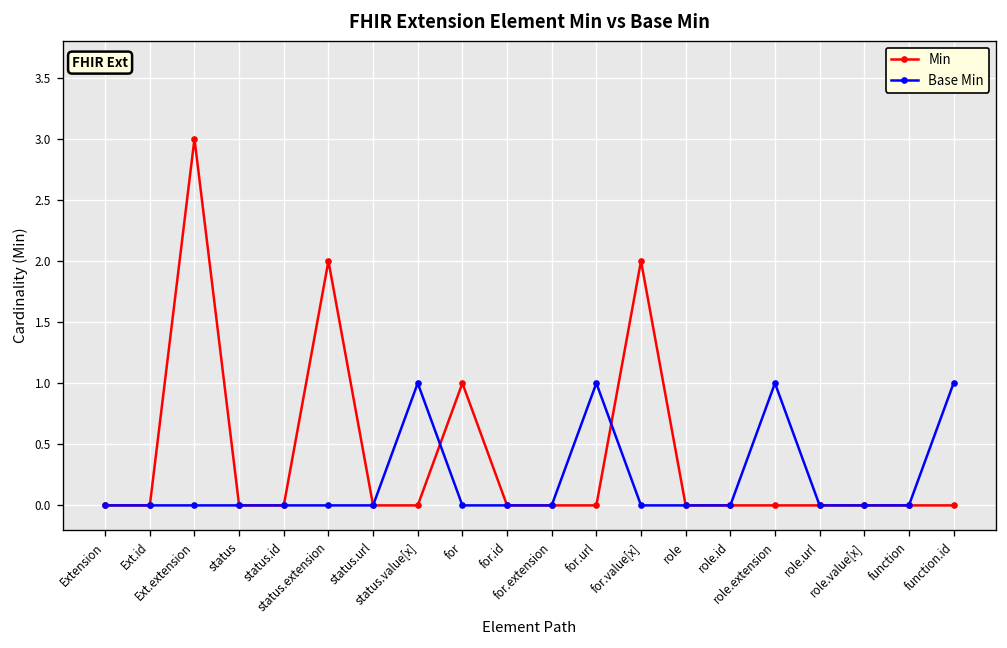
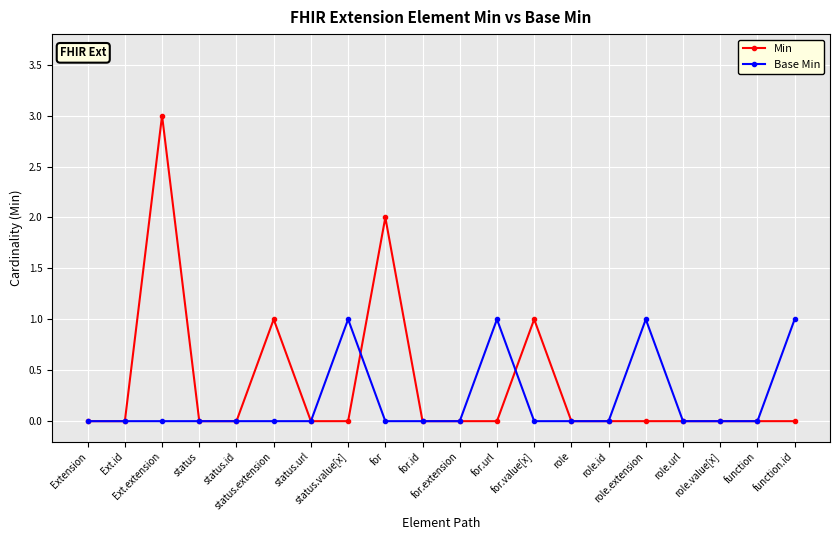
Min, status.extension: 2 -> 1
Min, for: 1 -> 2
Min, for.value[x]: 2 -> 1
